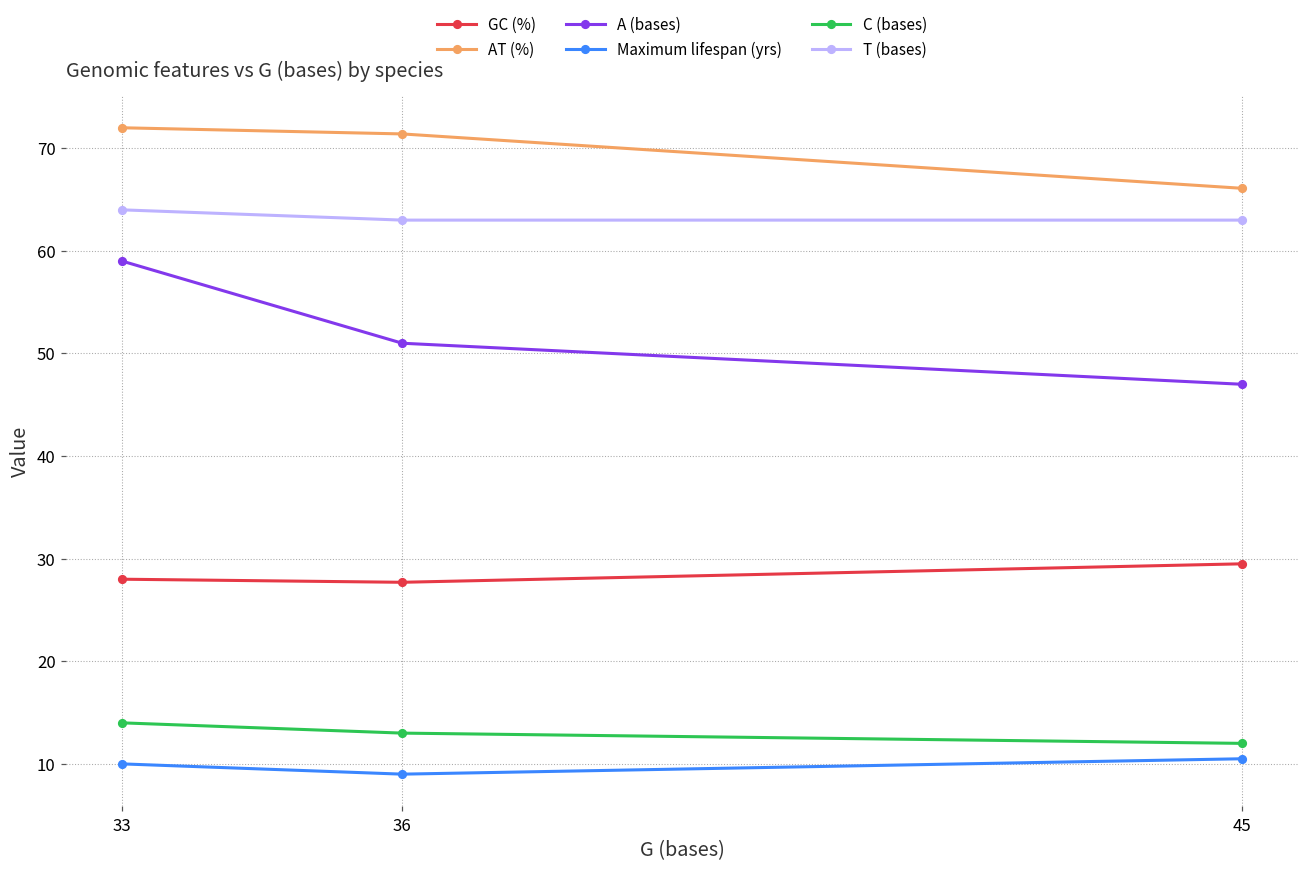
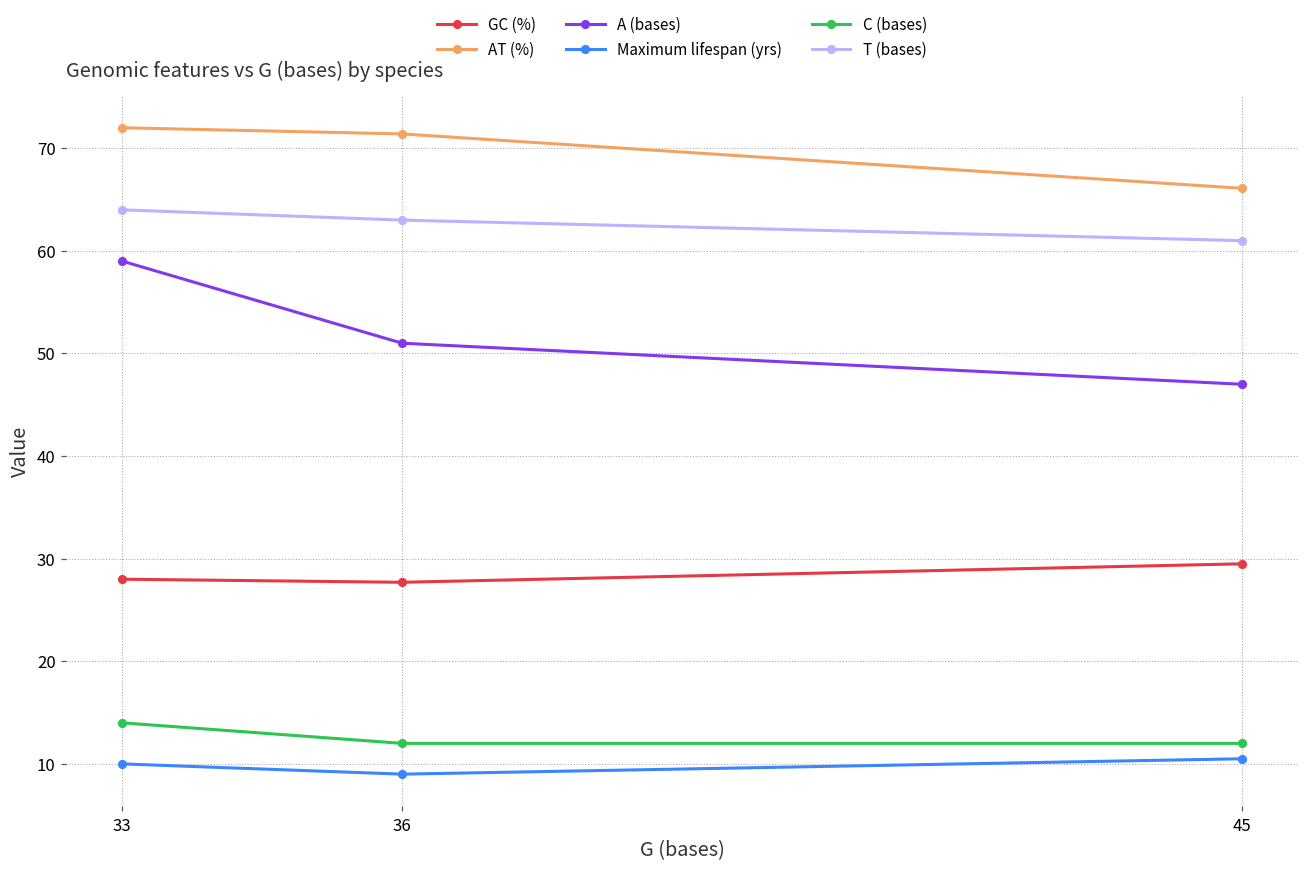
C (bases), 36: 13 -> 12
T (bases), 45: 63 -> 61
